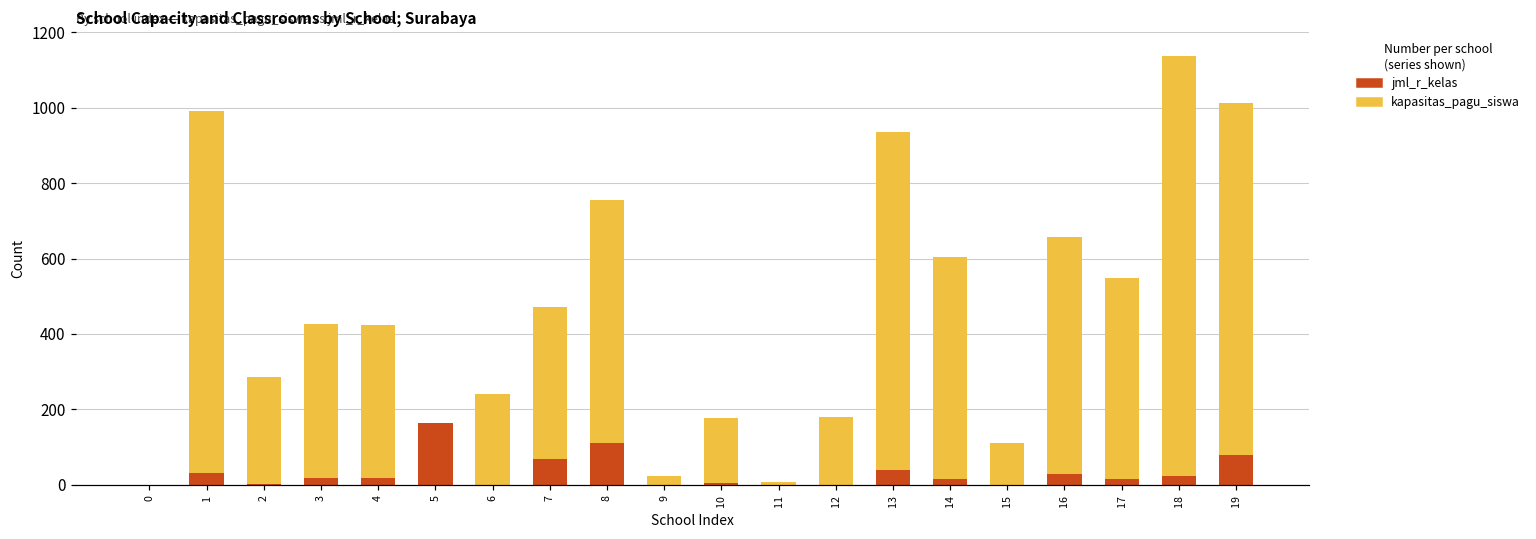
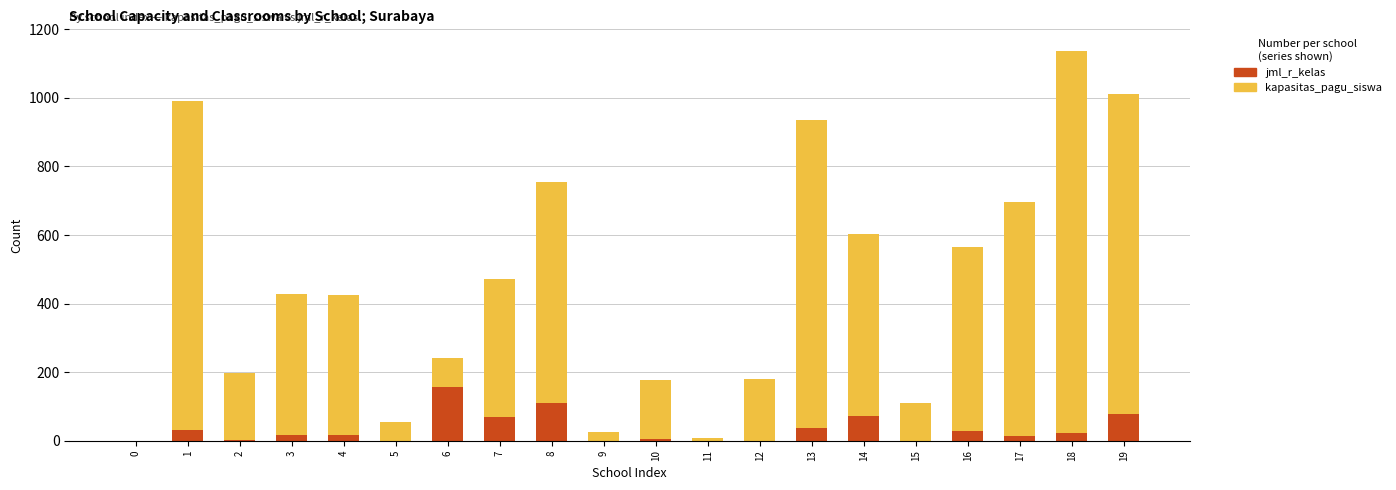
kapasitas_pagu_siswa, 2: 290 -> 200
jml_r_kelas, 5: 160 -> 0
jml_r_kelas, 6: 0 -> 160
jml_r_kelas, 14: 20 -> 70
kapasitas_pagu_siswa, 16: 660 -> 570
kapasitas_pagu_siswa, 17: 550 -> 700
